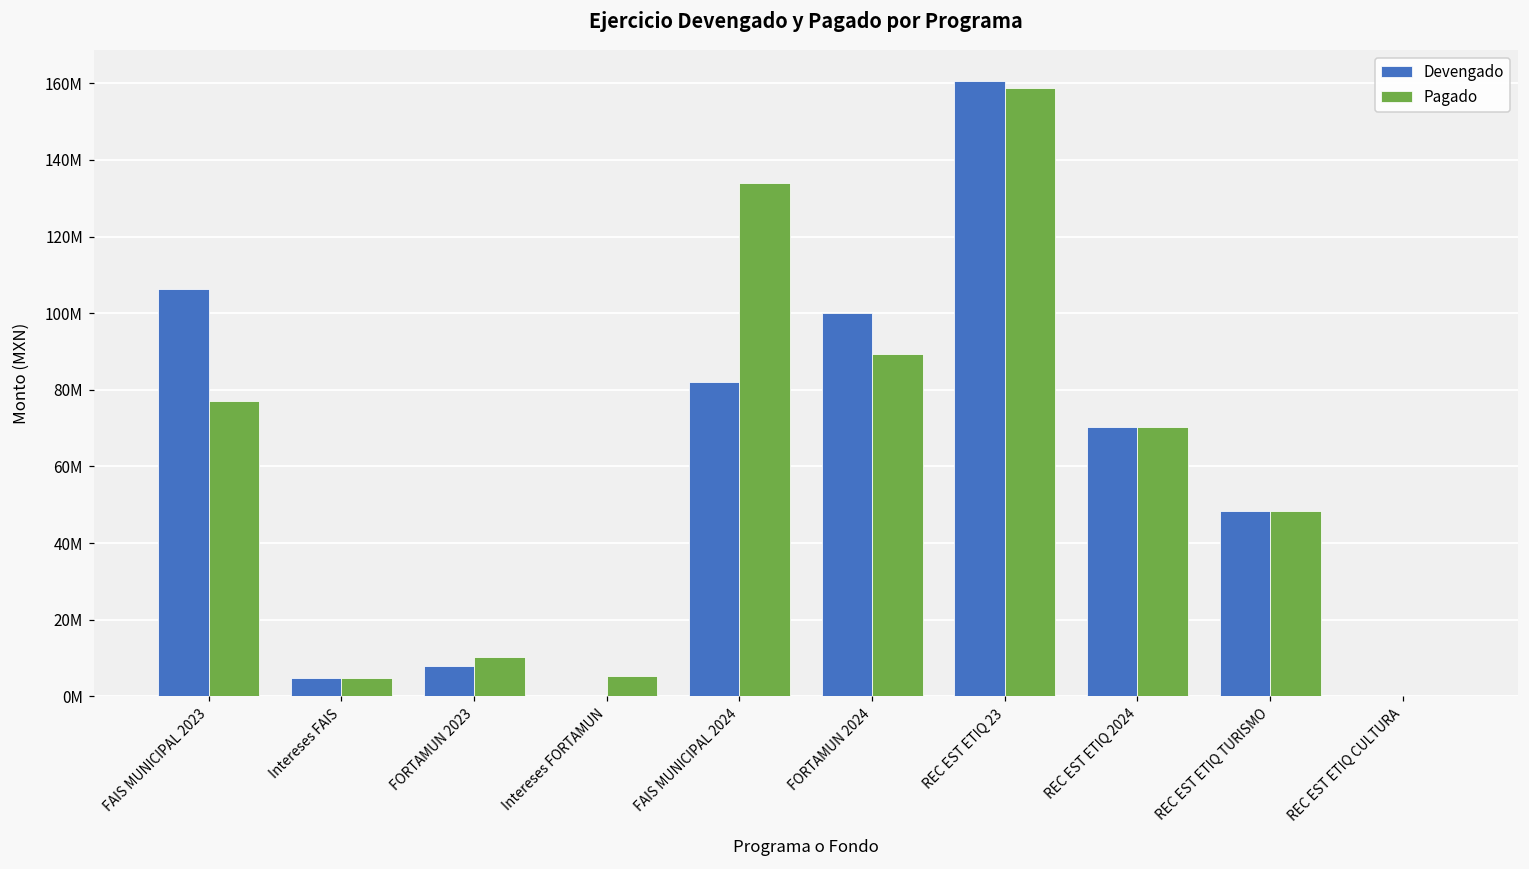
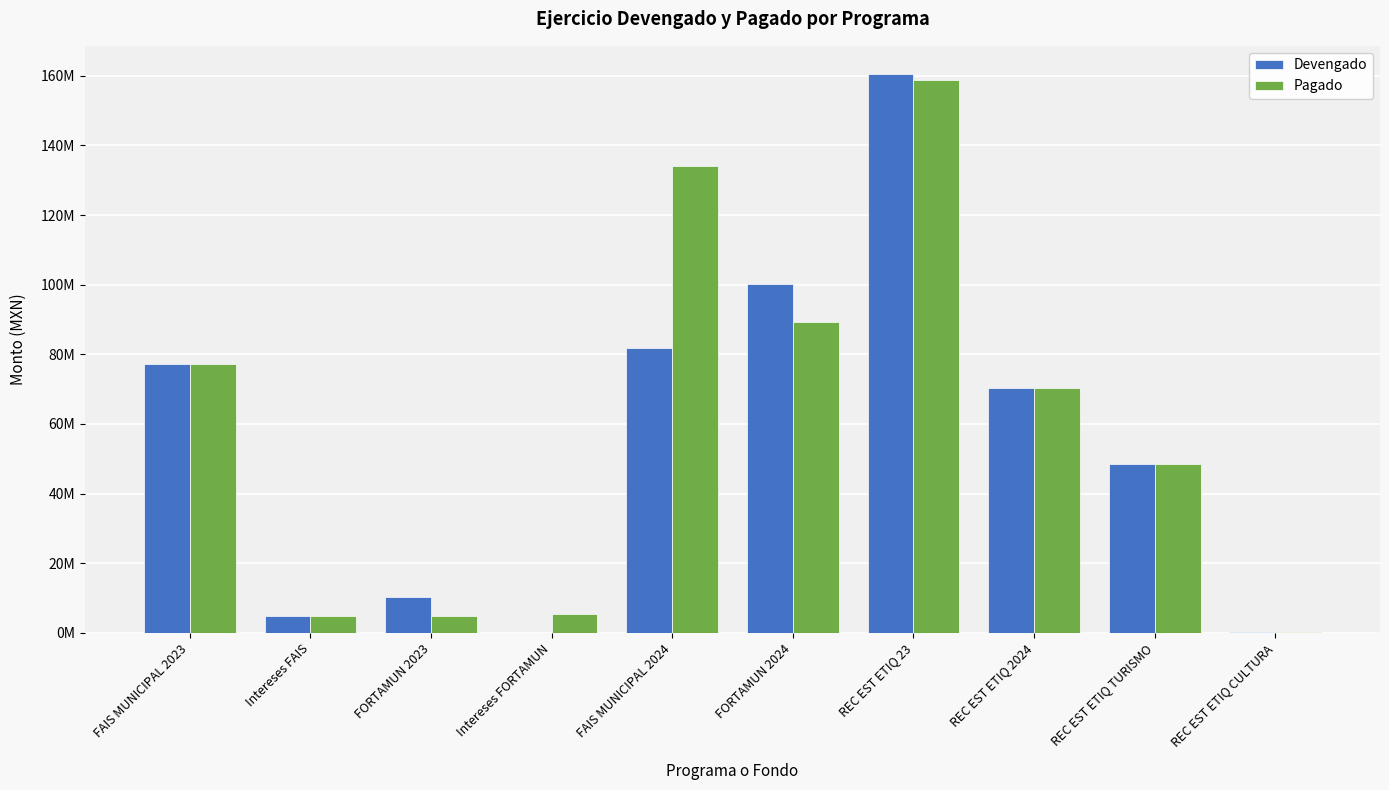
Devengado, FAIS MUNICIPAL 2023: 106000000 -> 77000000
Devengado, FORTAMUN 2023: 8000000 -> 10000000
Pagado, FORTAMUN 2023: 10000000 -> 5000000
